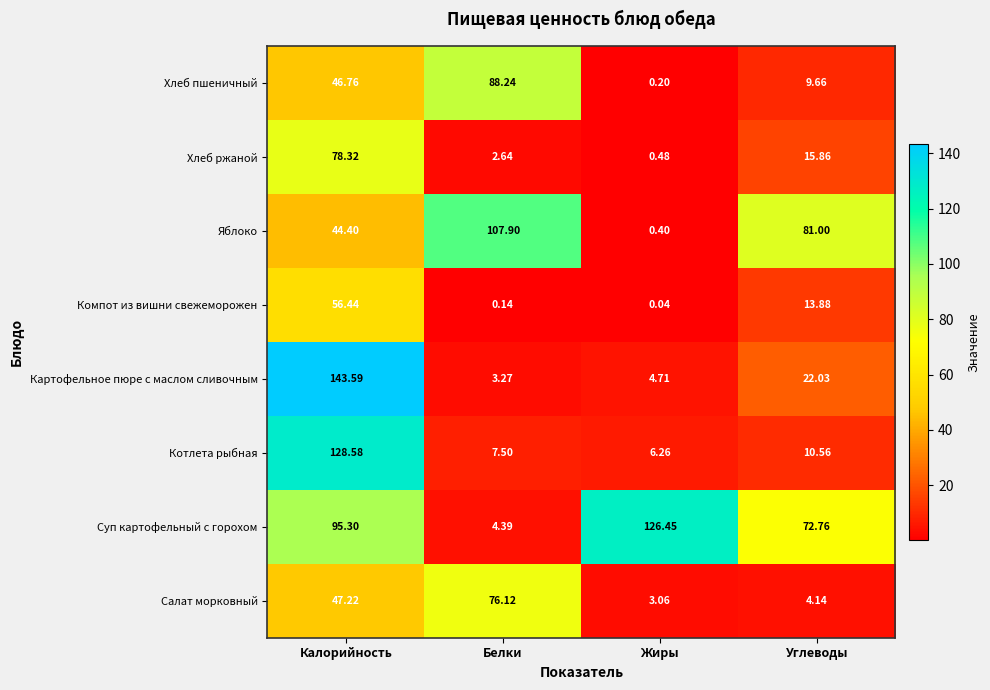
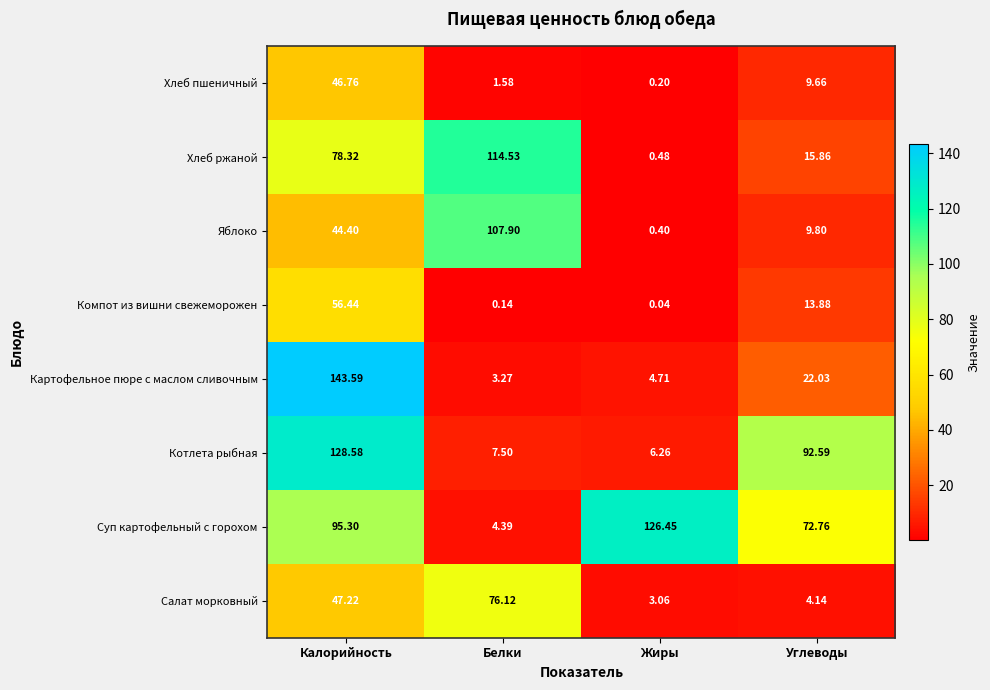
Хлеб пшеничный, Белки: 88.24 -> 1.58
Хлеб ржаной, Белки: 2.64 -> 114.53
Яблоко, Углеводы: 81.00 -> 9.80
Котлета рыбная, Углеводы: 10.56 -> 92.59
